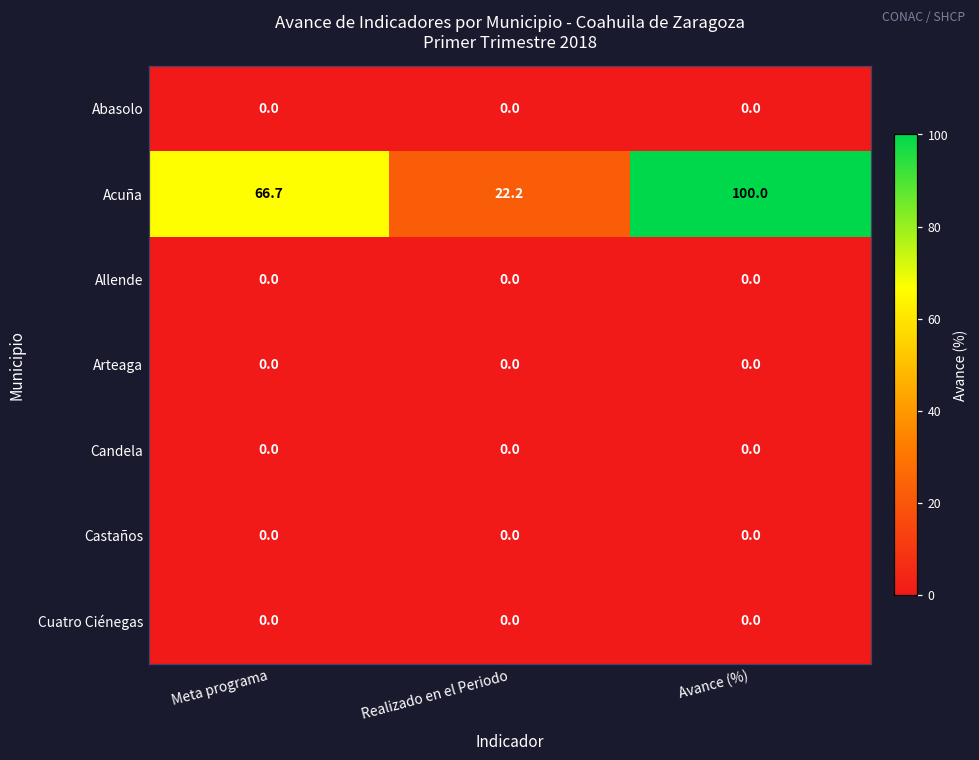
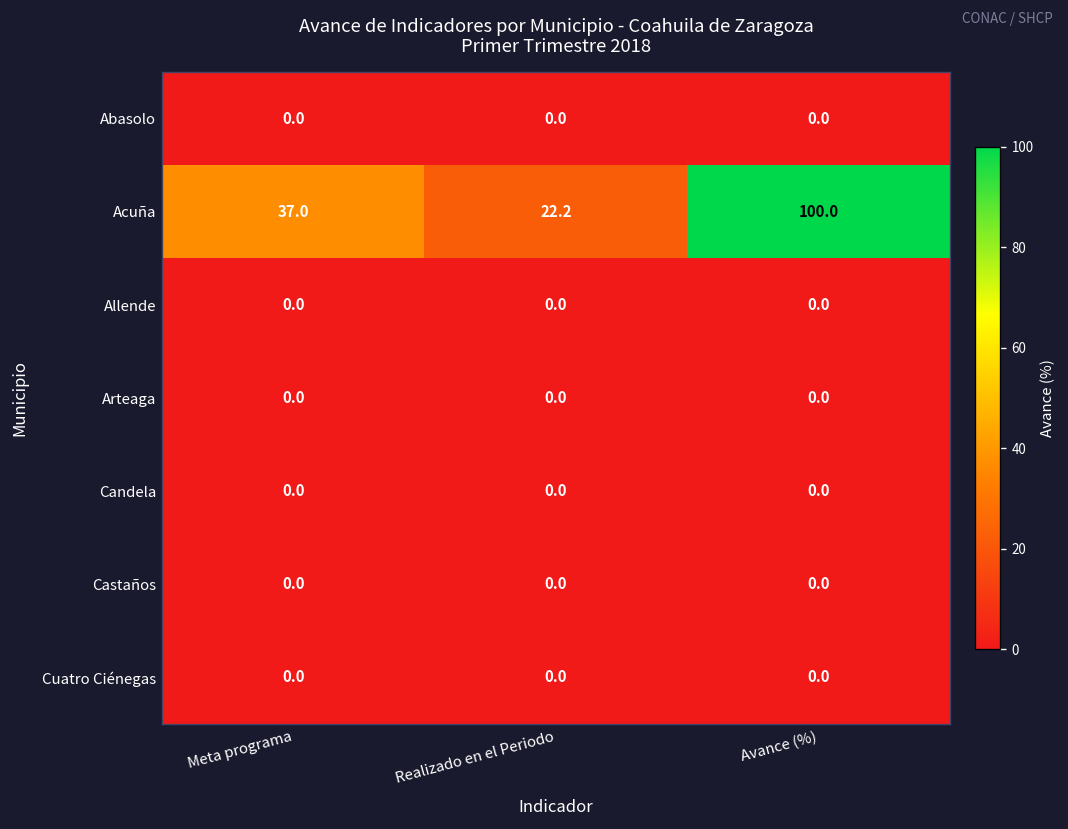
Acuña, Meta programa: 66.7 -> 37.0
